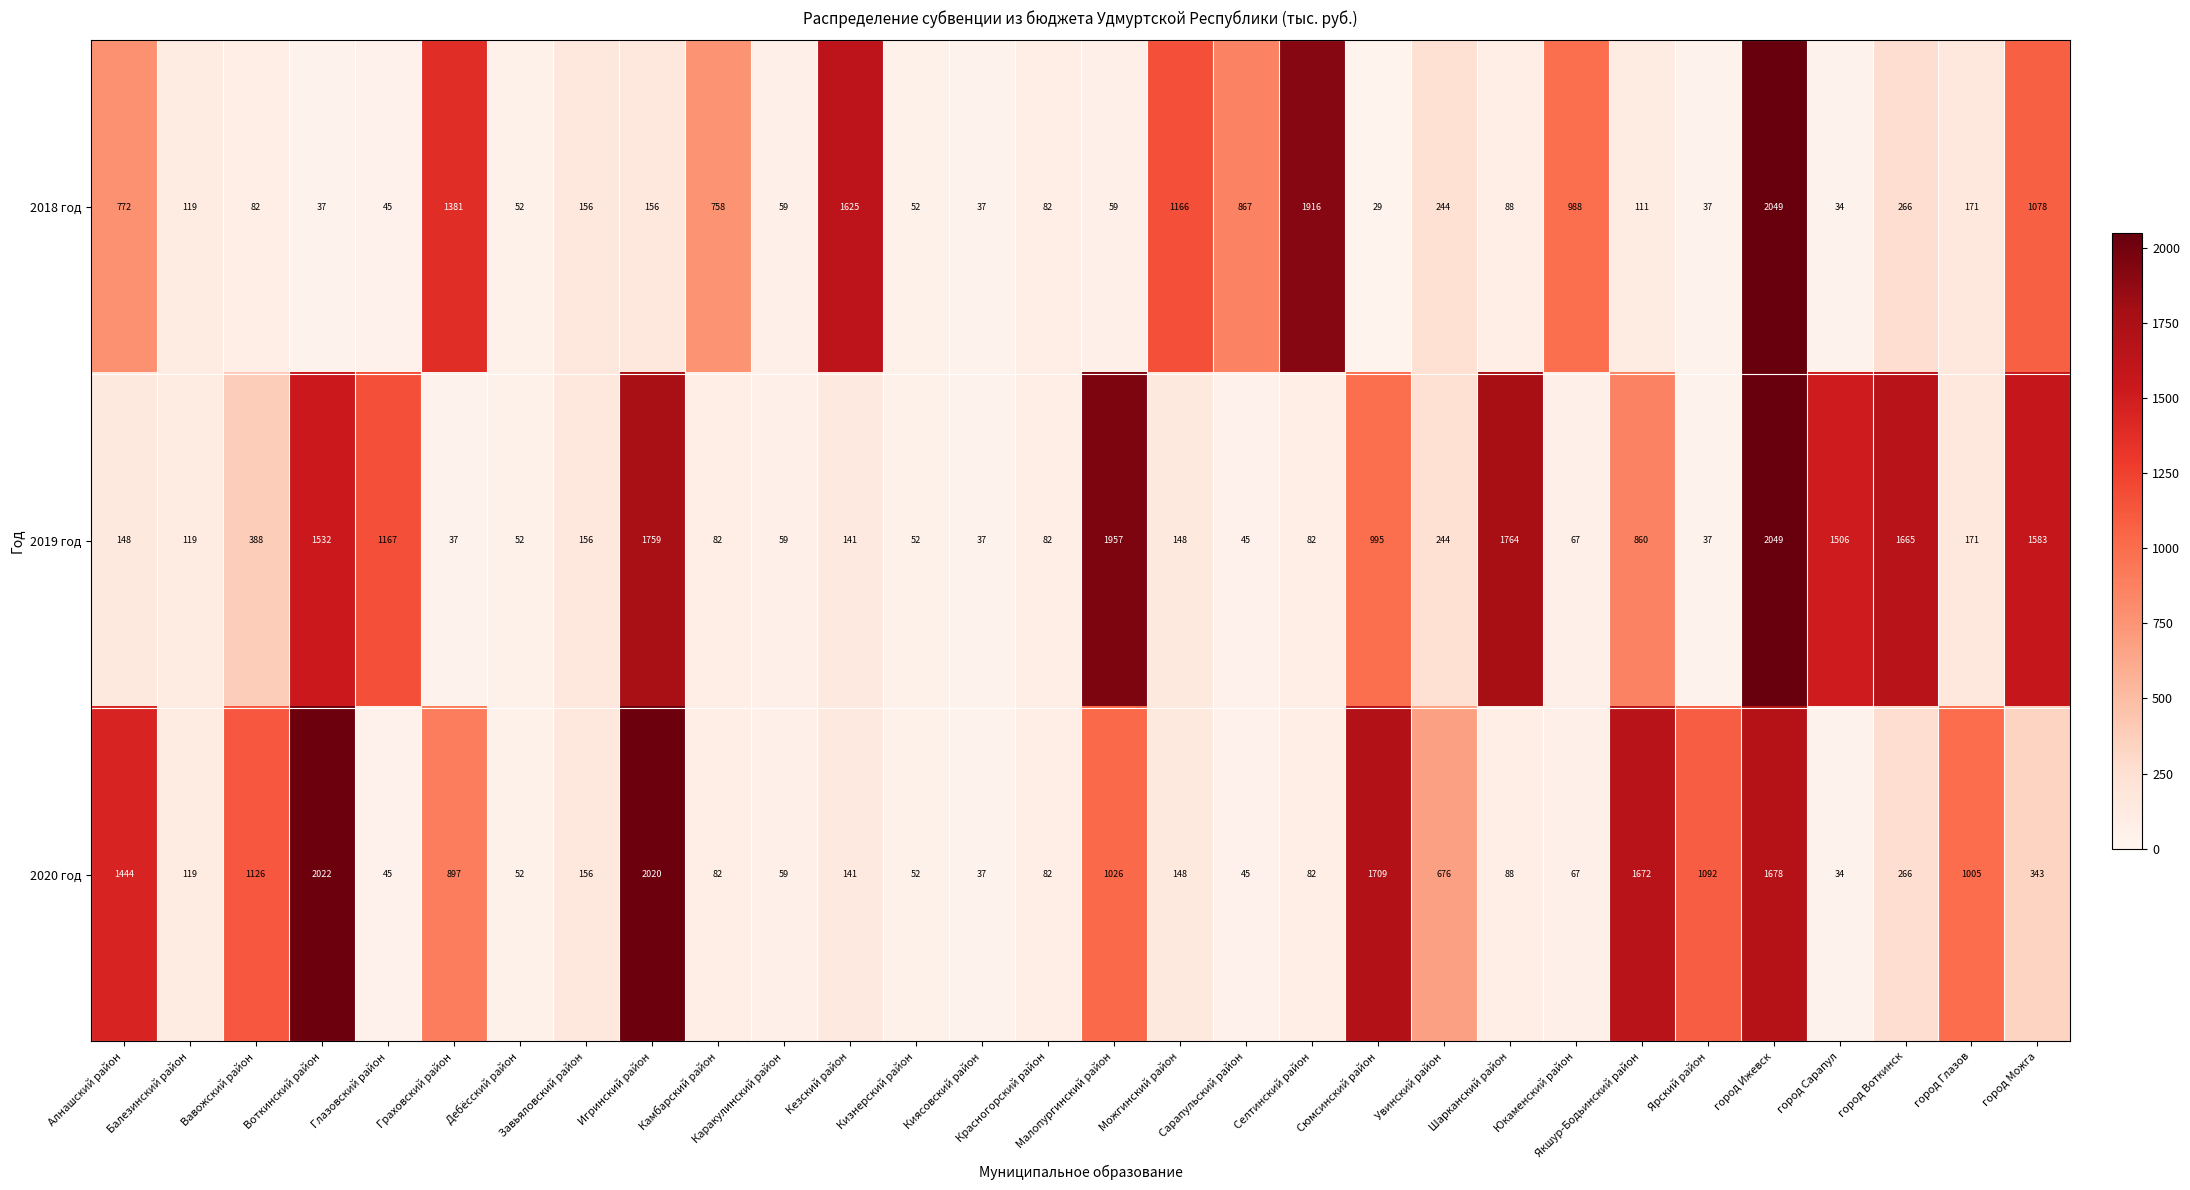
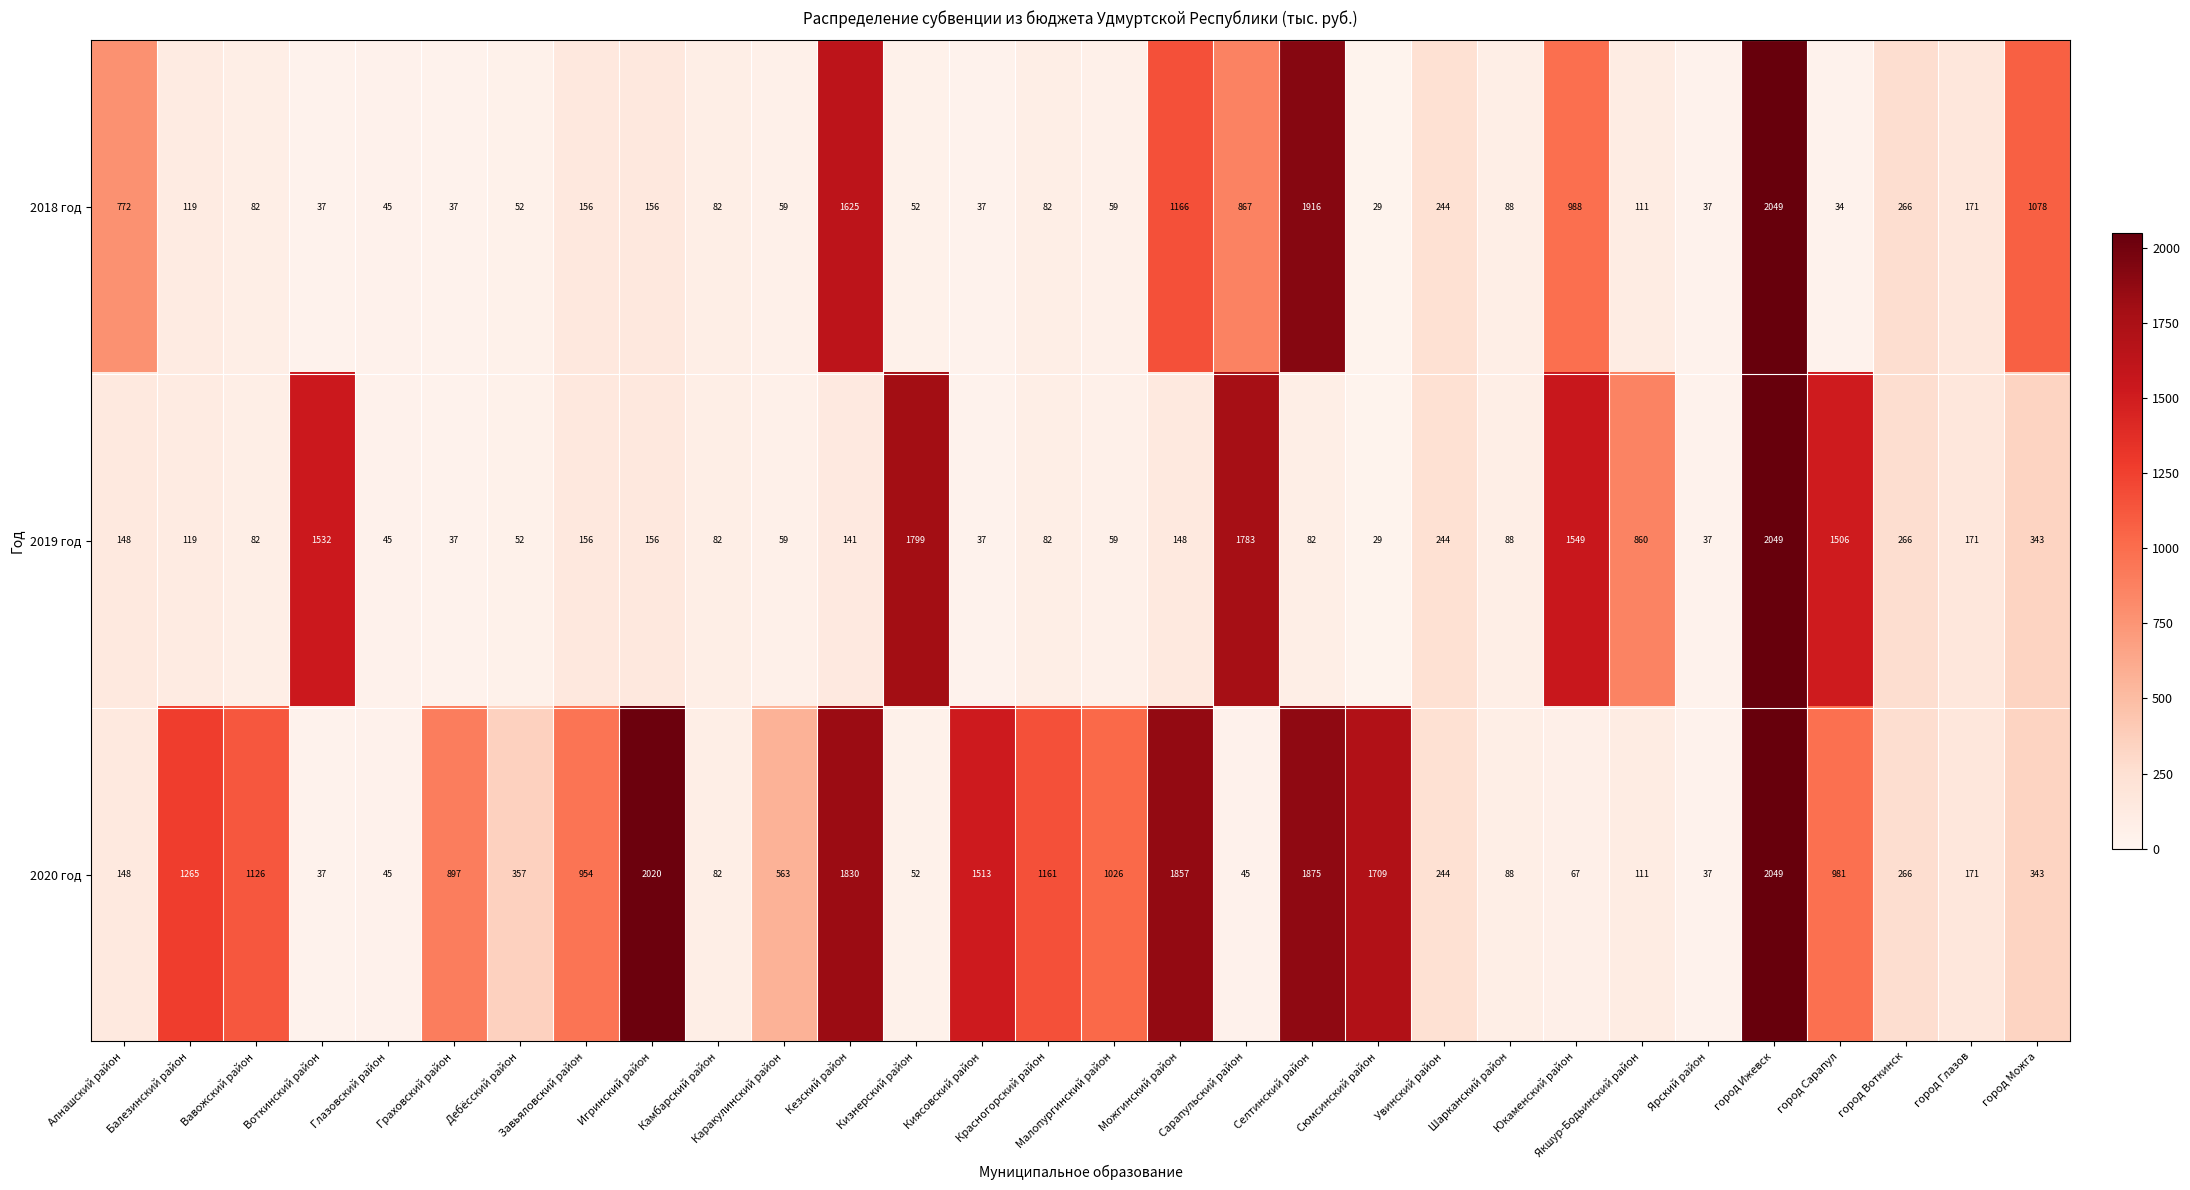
2018 год, Граховский район: 1381 -> 37
2018 год, Камбарский район: 758 -> 82
2019 год, Вавожский район: 388 -> 82
2019 год, Глазовский район: 1167 -> 45
2019 год, Игринский район: 1759 -> 156
2019 год, Кизнерский район: 52 -> 1799
2019 год, Малопургинский район: 1957 -> 59
2019 год, Сарапульский район: 45 -> 1783
2019 год, Сюмсинский район: 995 -> 29
2019 год, Шарканский район: 1764 -> 88
2019 год, Юкаменский район: 67 -> 1549
2019 год, город Воткинск: 1665 -> 266
2019 год, город Можга: 1583 -> 343
2020 год, Алнашский район: 1444 -> 148
2020 год, Балезинский район: 119 -> 1265
2020 год, Воткинский район: 2022 -> 37
2020 год, Дебёсский район: 52 -> 357
2020 год, Завьяловский район: 156 -> 954
2020 год, Каракулинский район: 59 -> 563
2020 год, Кезский район: 141 -> 1830
2020 год, Киясовский район: 37 -> 1513
2020 год, Красногорский район: 82 -> 1161
2020 год, Можгинский район: 148 -> 1857
2020 год, Селтинский район: 82 -> 1875
2020 год, Увинский район: 676 -> 244
2020 год, Якшур-Бодьинский район: 1672 -> 111
2020 год, Ярский район: 1092 -> 37
2020 год, город Ижевск: 1678 -> 2049
2020 год, город Сарапул: 34 -> 981
2020 год, город Глазов: 1005 -> 171
